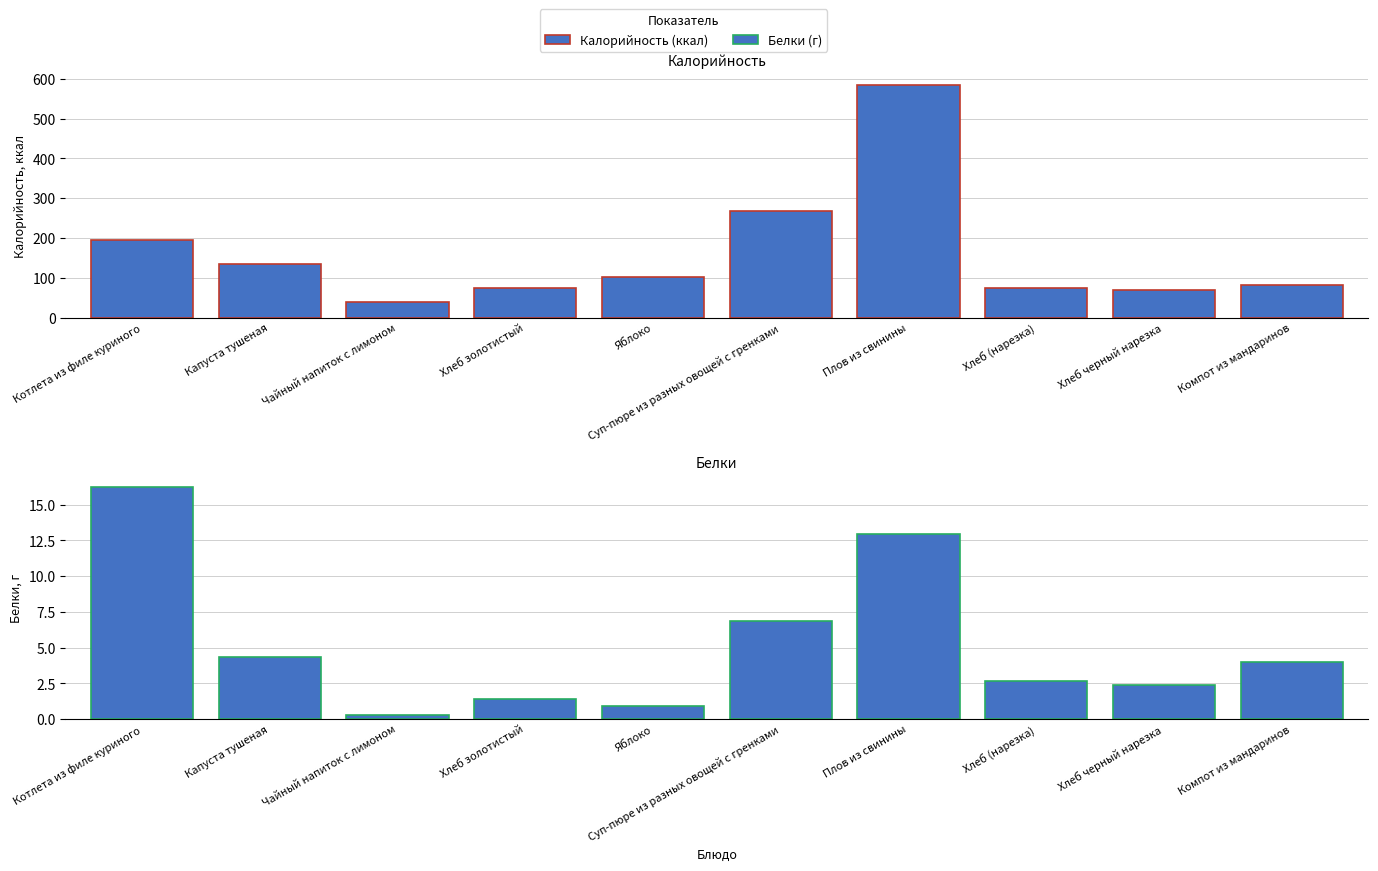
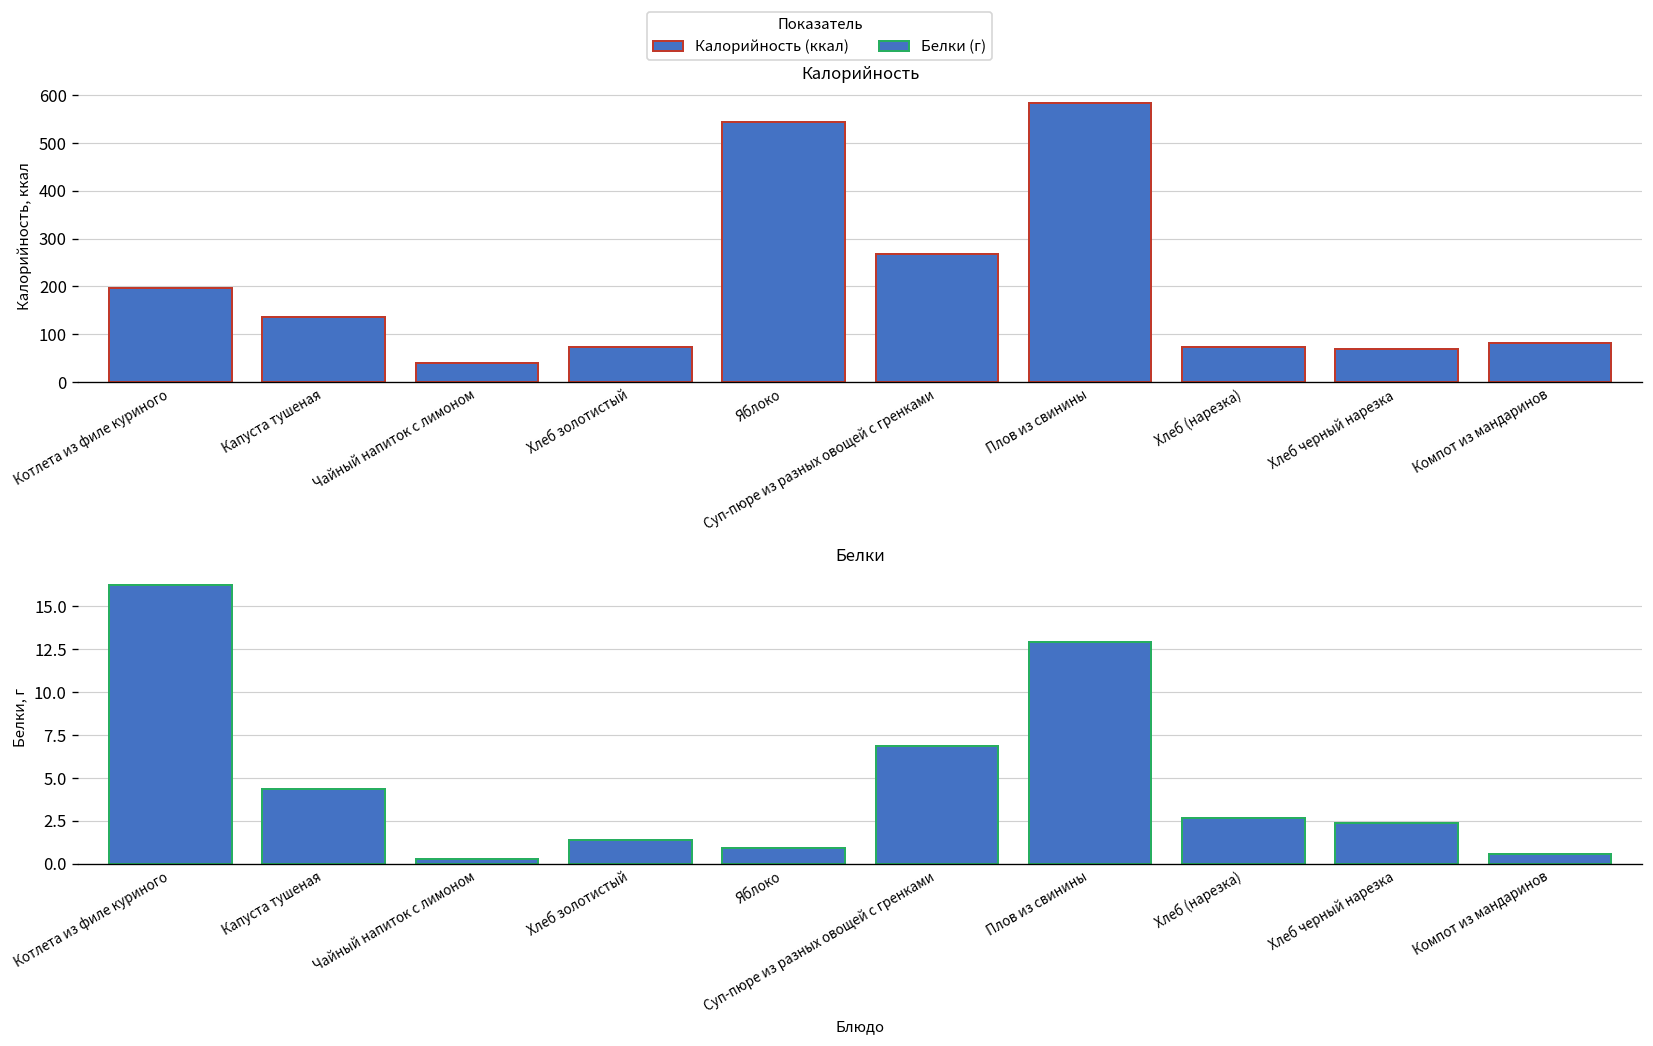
Калорийность, Яблоко: 100 -> 540
Белки, Компот из мандаринов: 4.0 -> 0.5
